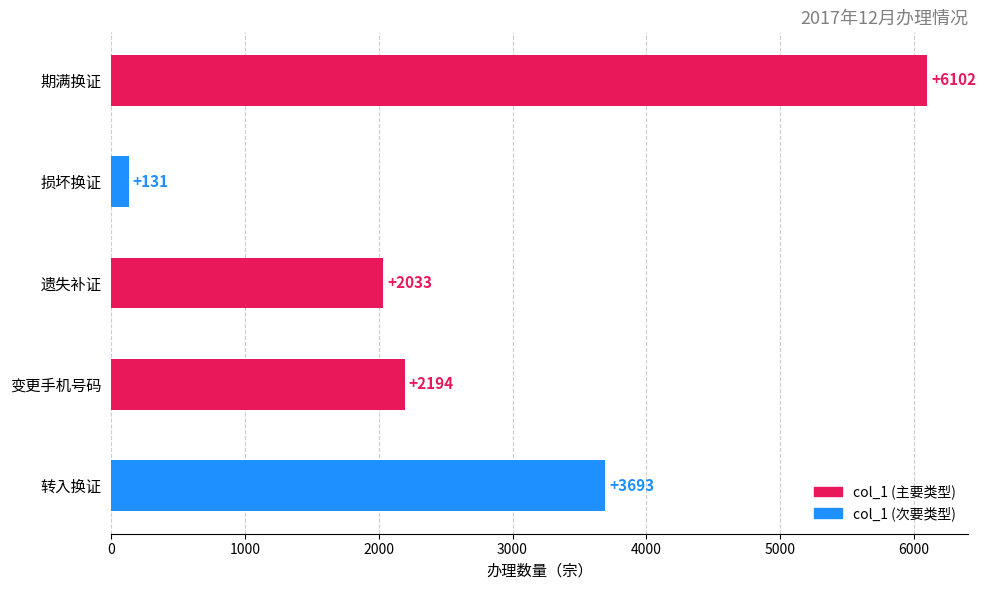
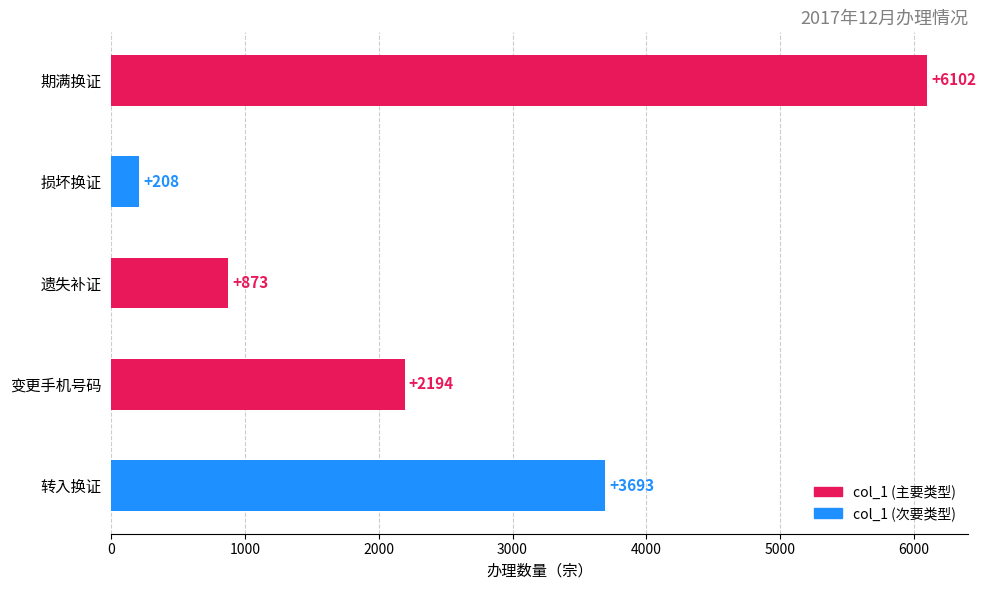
损坏换证: +131 -> +208
遗失补证: +2033 -> +873
